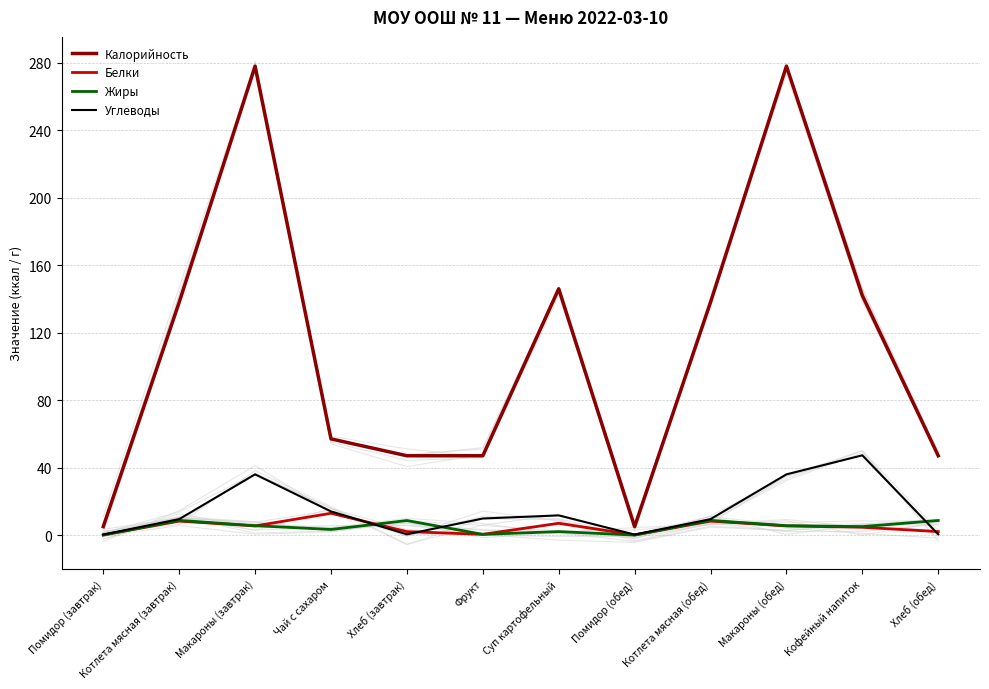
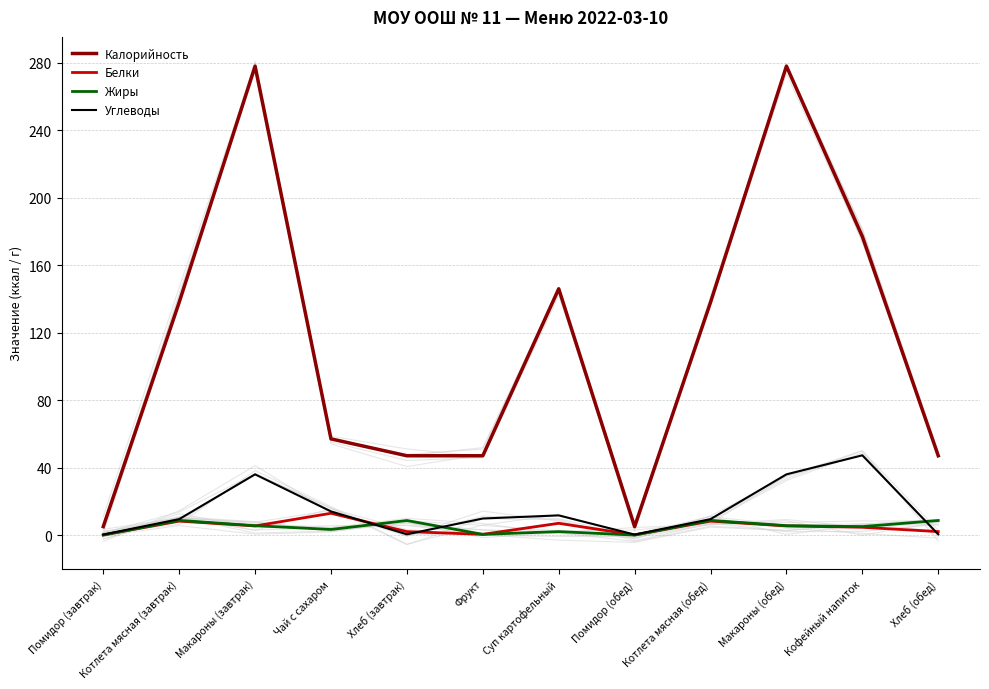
Калорийность, Кофейный напиток: 142 -> 177
